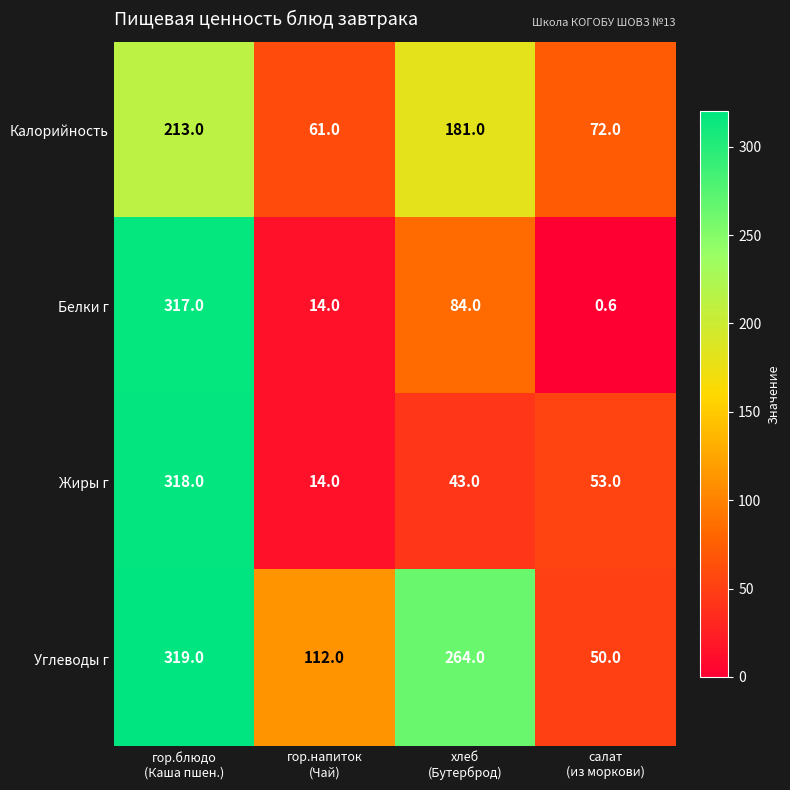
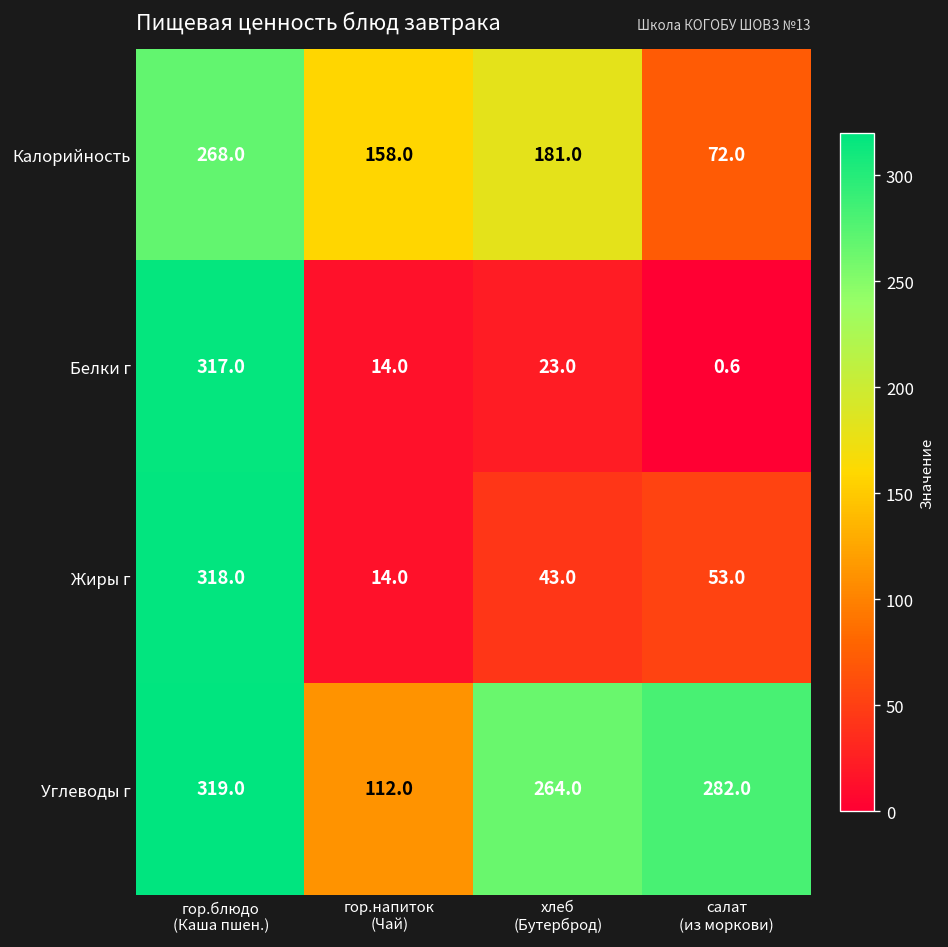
Калорийность, гор.блюдо (Каша пшен.): 213.0 -> 268.0
Калорийность, гор.напиток (Чай): 61.0 -> 158.0
Белки г, хлеб (Бутерброд): 84.0 -> 23.0
Углеводы г, салат (из моркови): 50.0 -> 282.0
